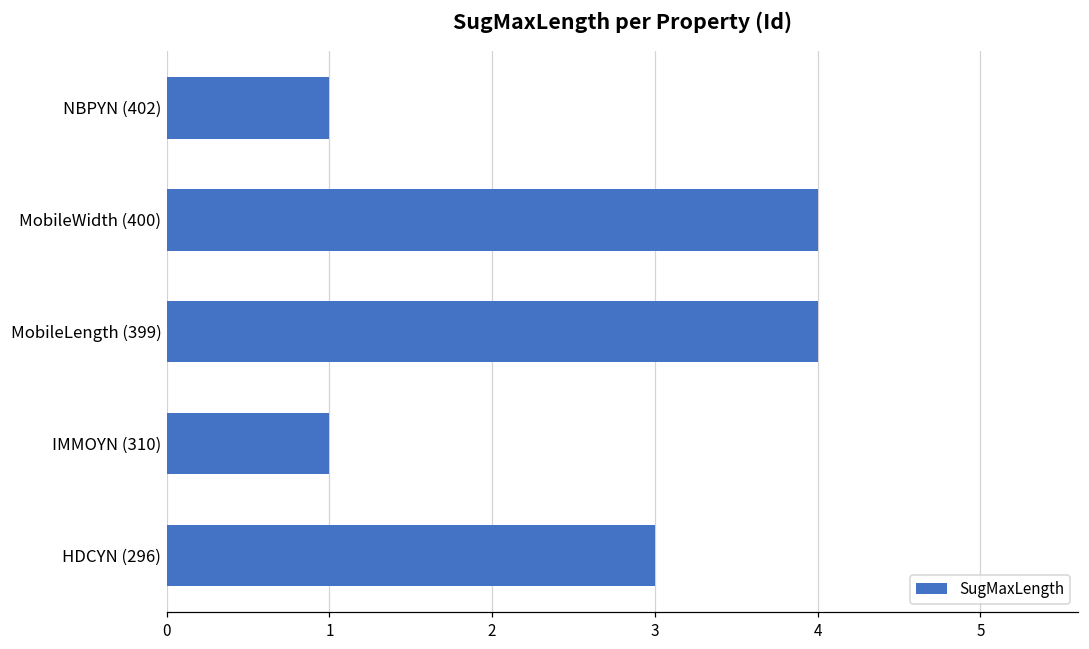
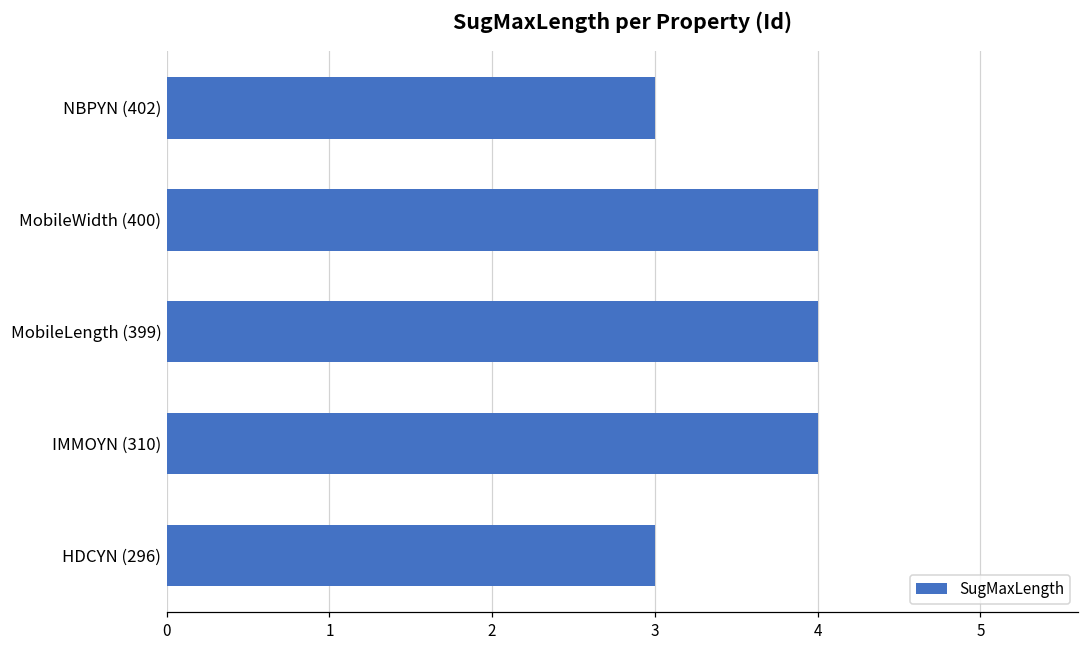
NBPYN (402): 1 -> 3
IMMOYN (310): 1 -> 4
